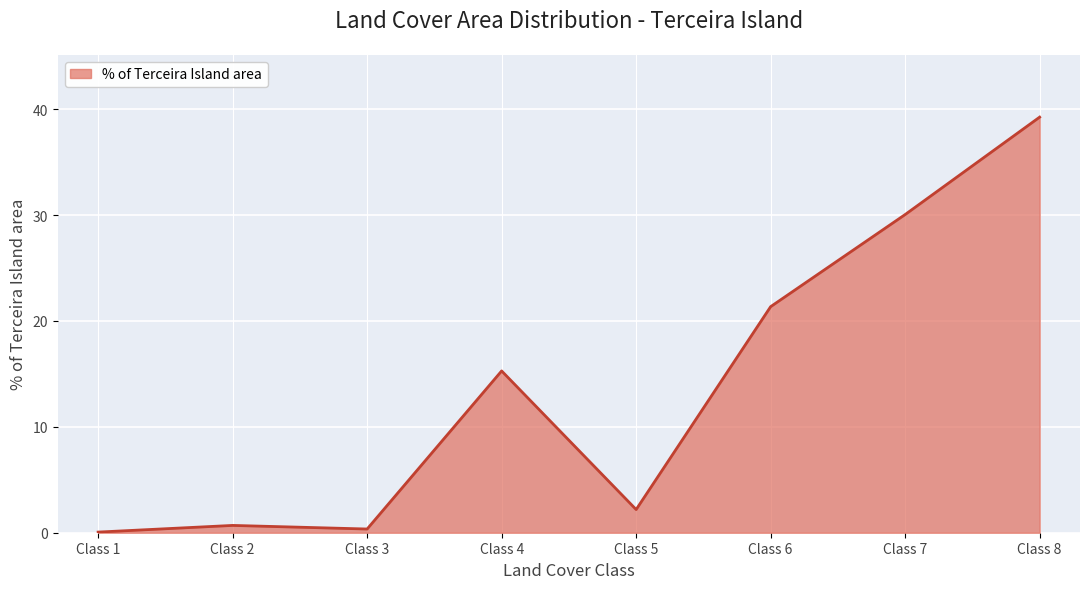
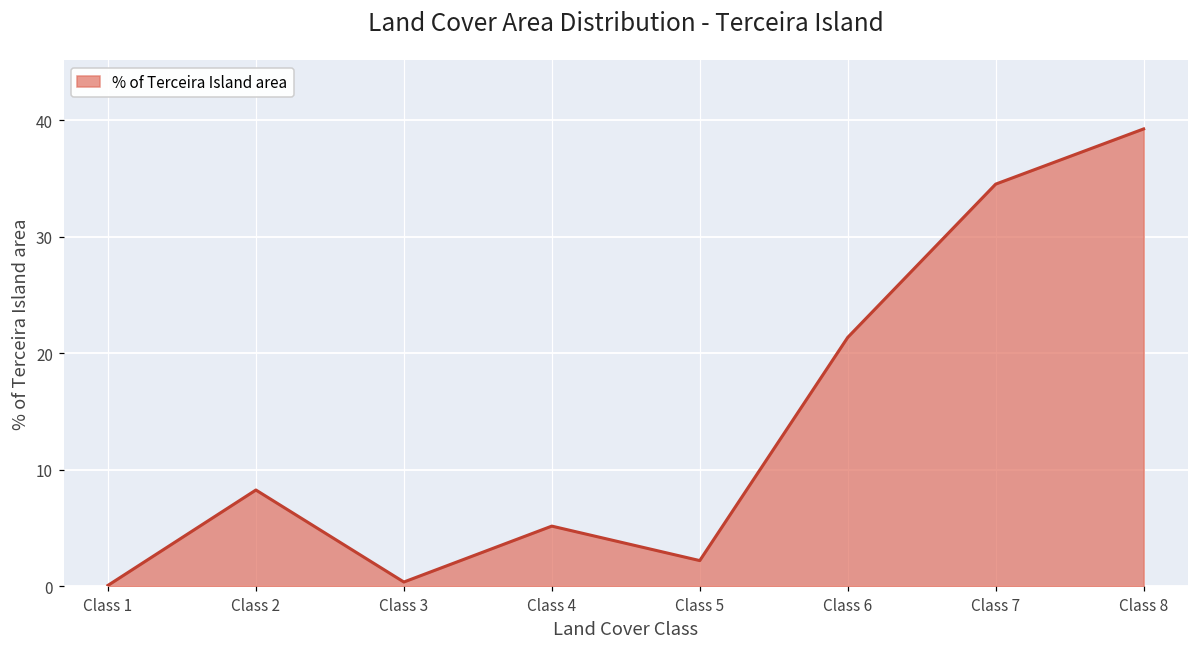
Class 2: 0.7 -> 8.3
Class 4: 15.3 -> 5.2
Class 7: 30.1 -> 34.5
